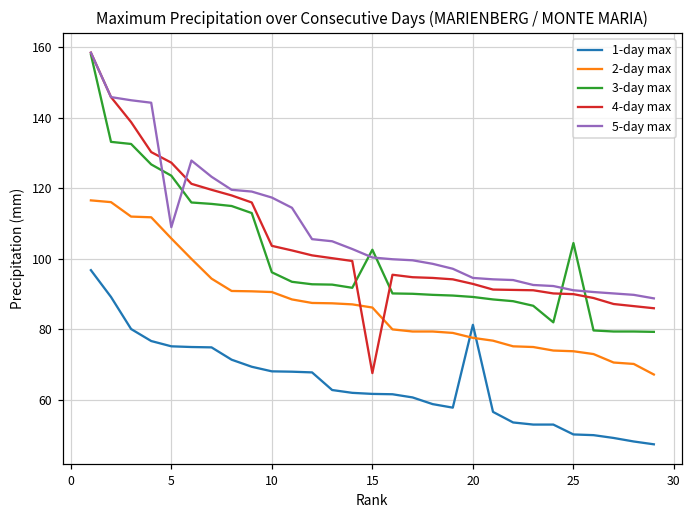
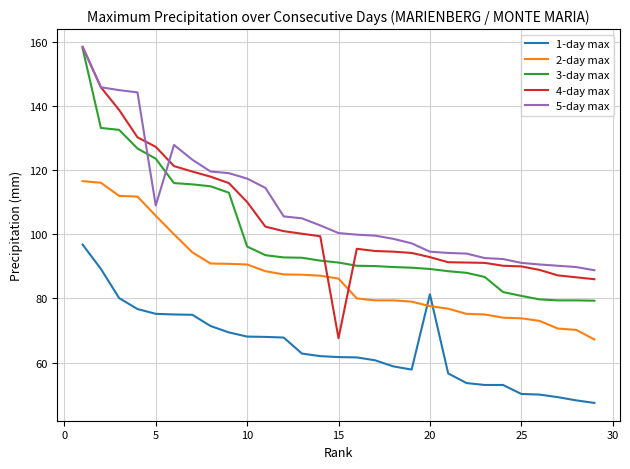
4-day max, 10: 104 -> 110
3-day max, 15: 103 -> 91
3-day max, 25: 105 -> 81
